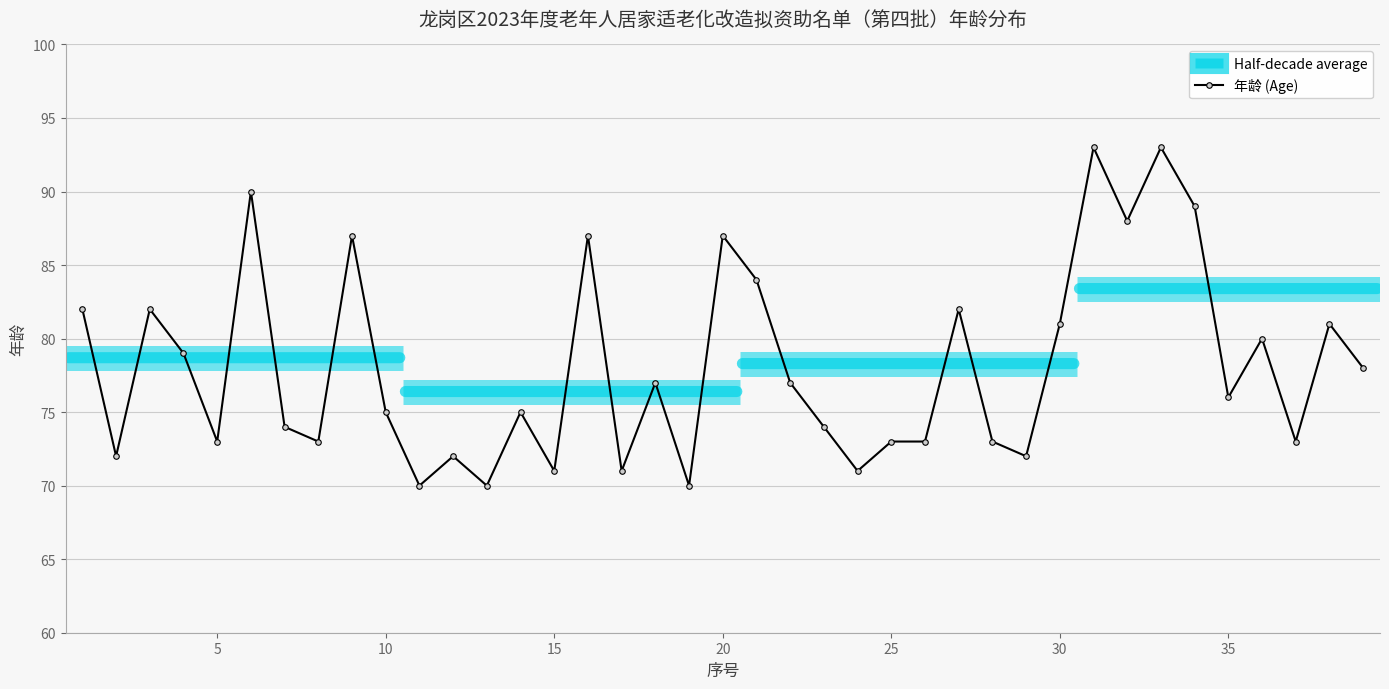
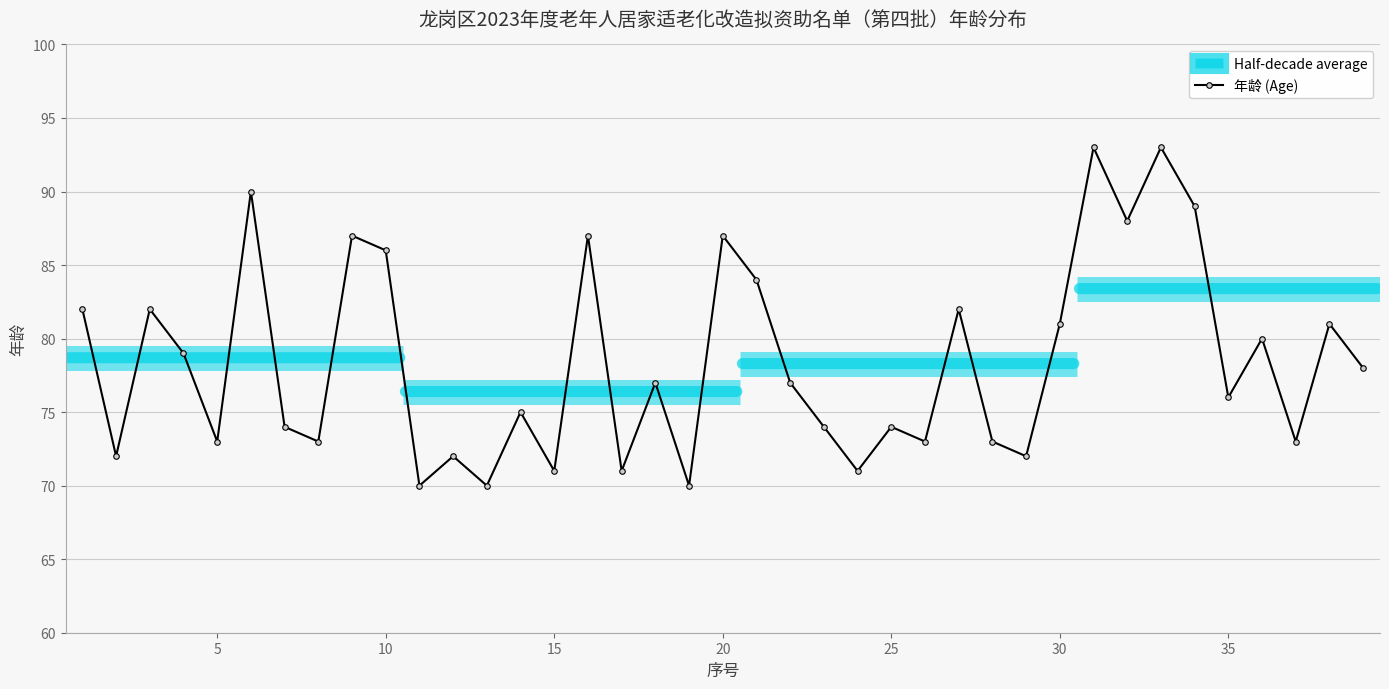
年龄 (Age), 10: 75 -> 86
年龄 (Age), 25: 73 -> 74
